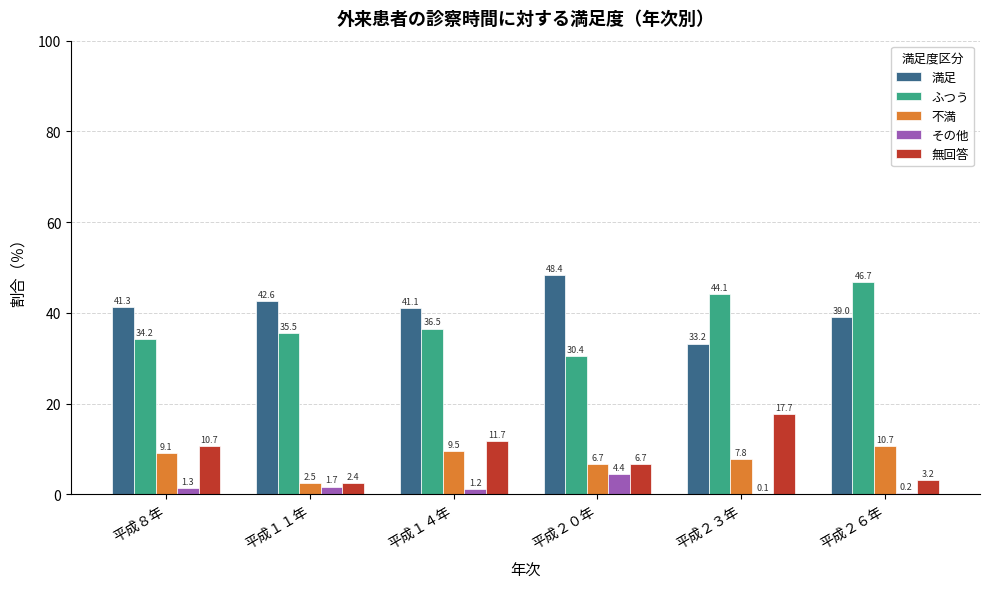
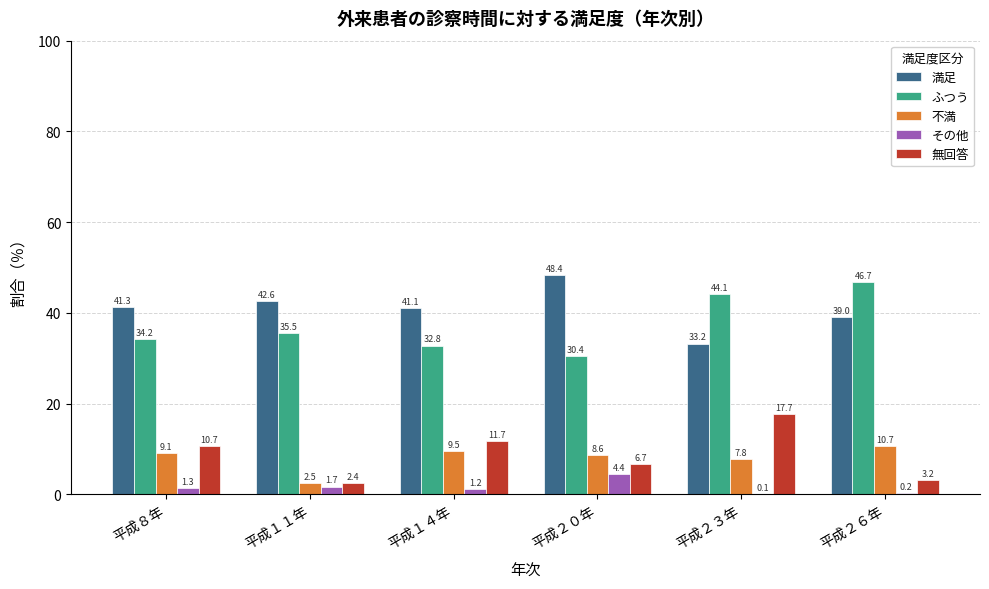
ふつう, 平成１４年: 36.5 -> 32.8
不満, 平成２０年: 6.7 -> 8.6
